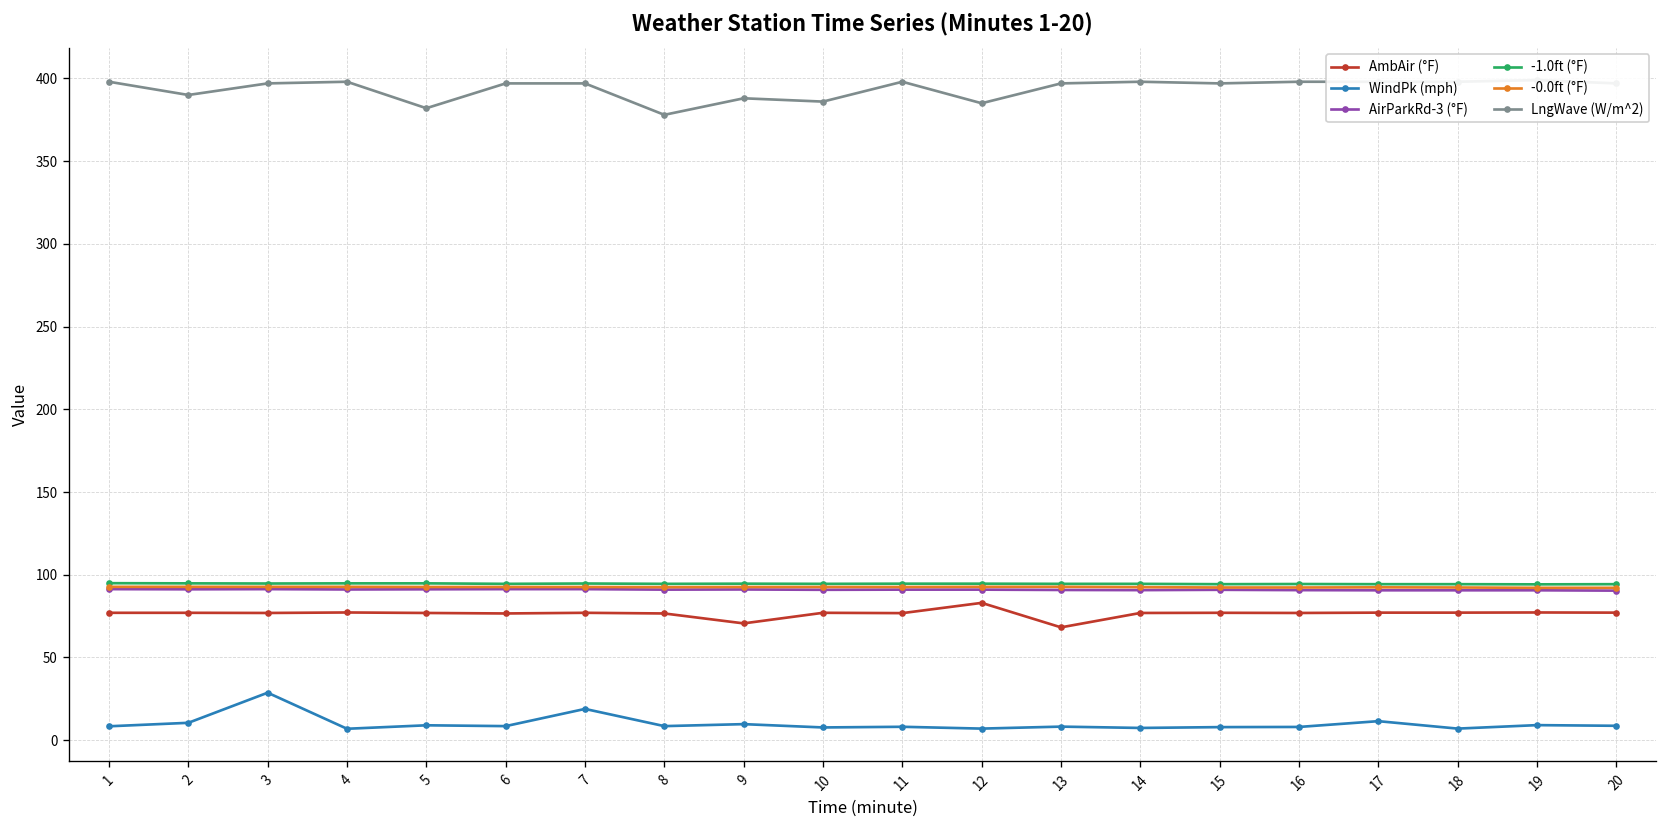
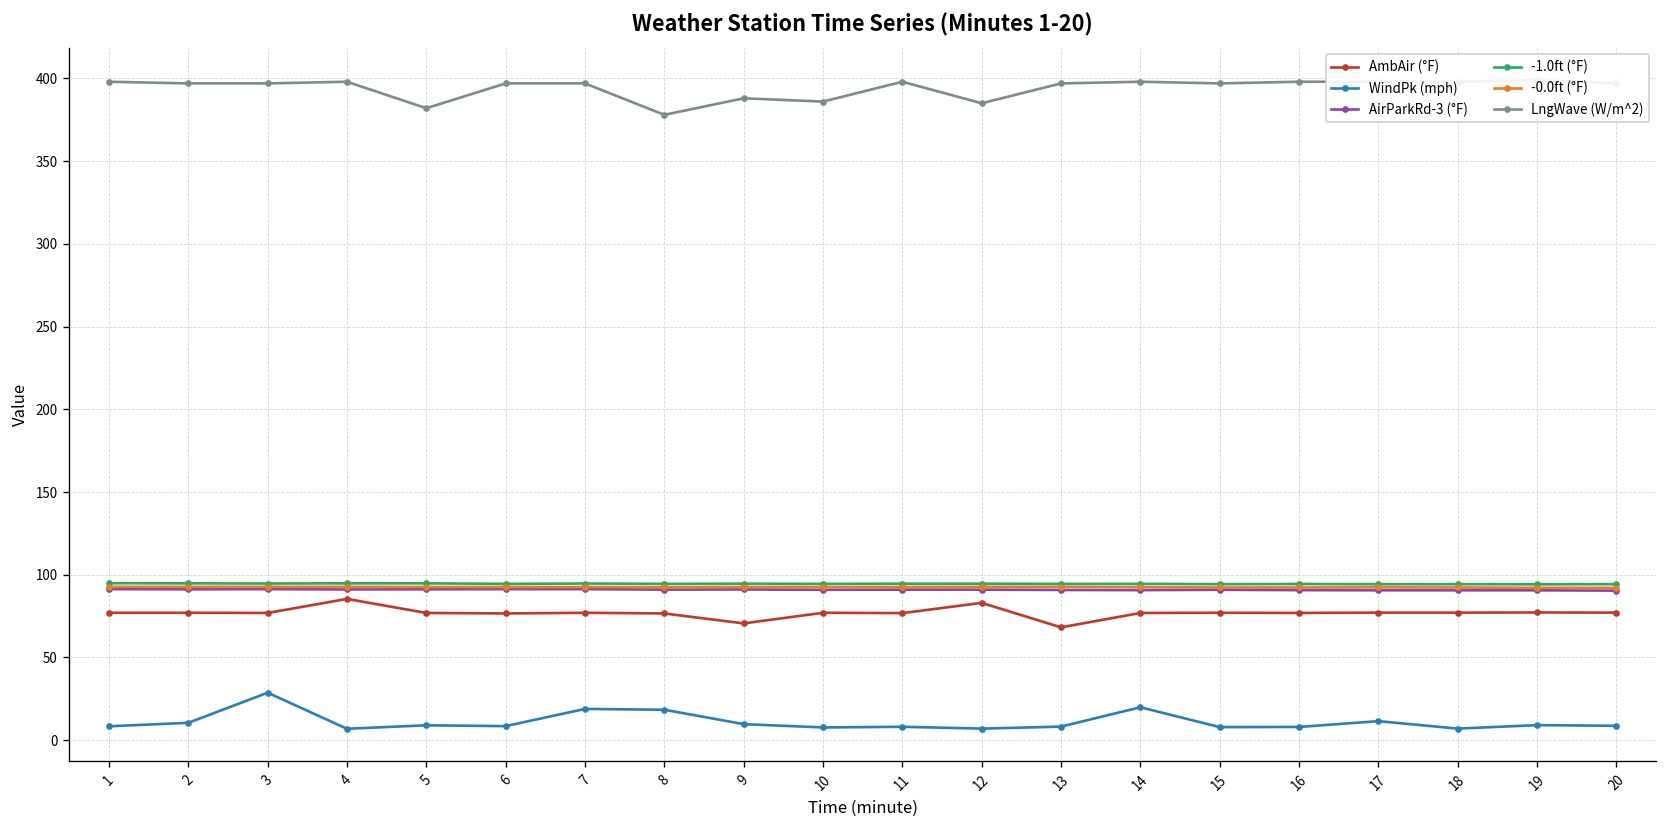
LngWave (W/m^2), 2: 390 -> 397
AmbAir (°F), 4: 77 -> 85
WindPk (mph), 8: 9 -> 18
WindPk (mph), 14: 7 -> 20
